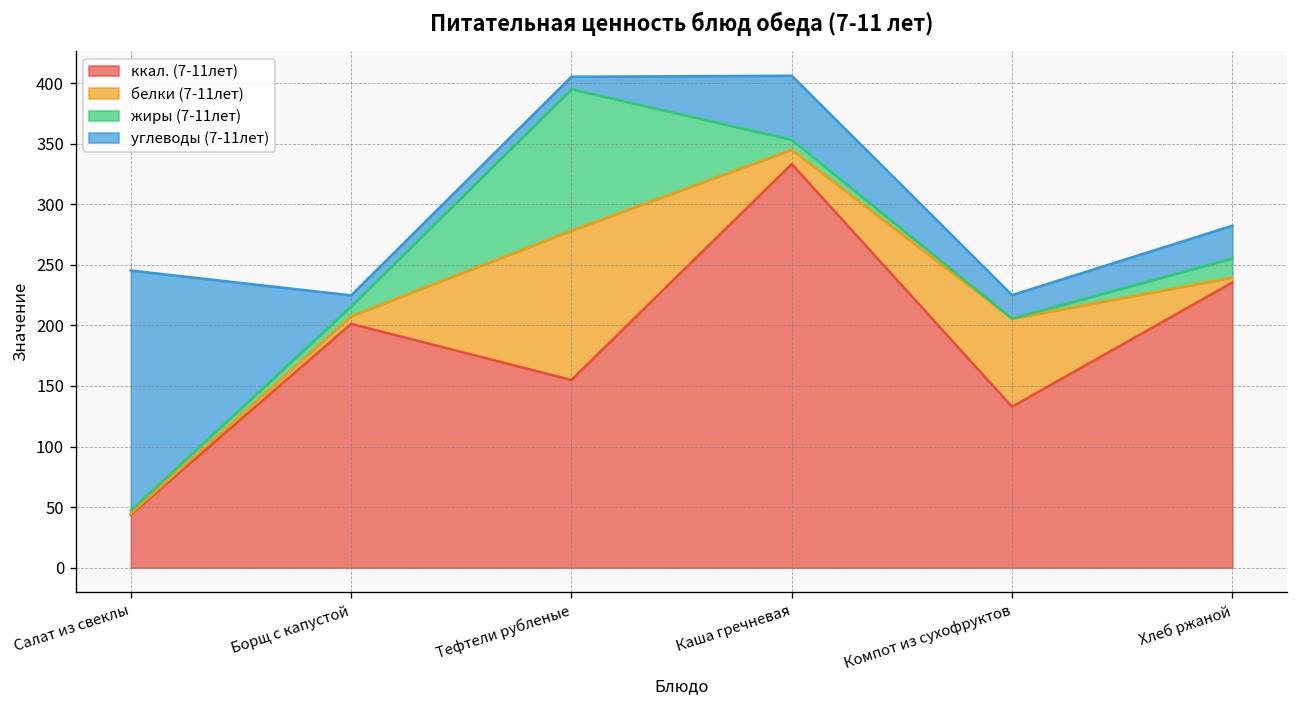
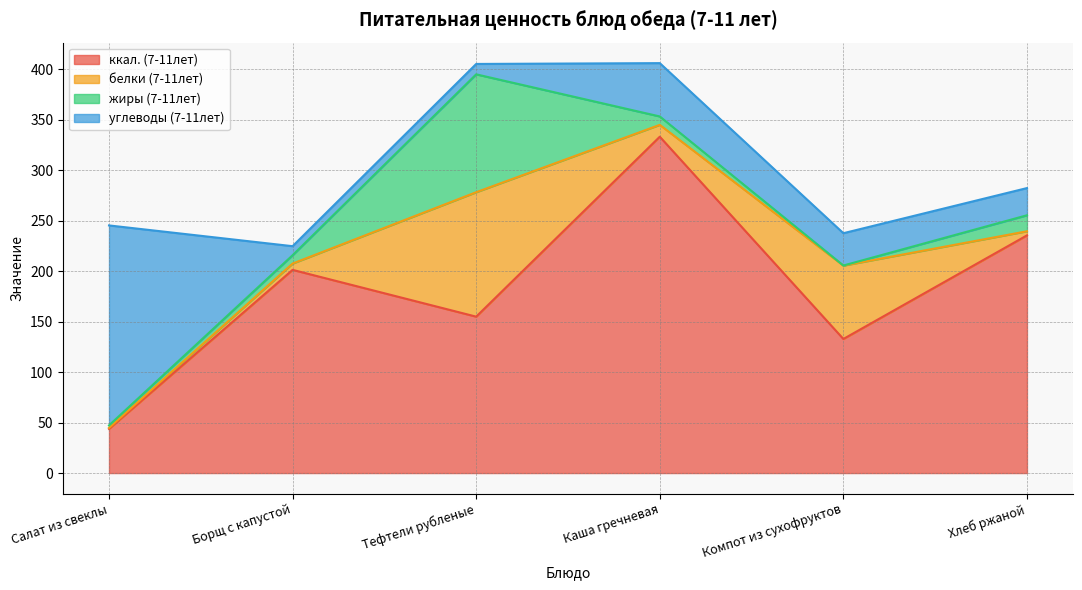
углеводы (7-11лет), Компот из сухофруктов: 19 -> 32
